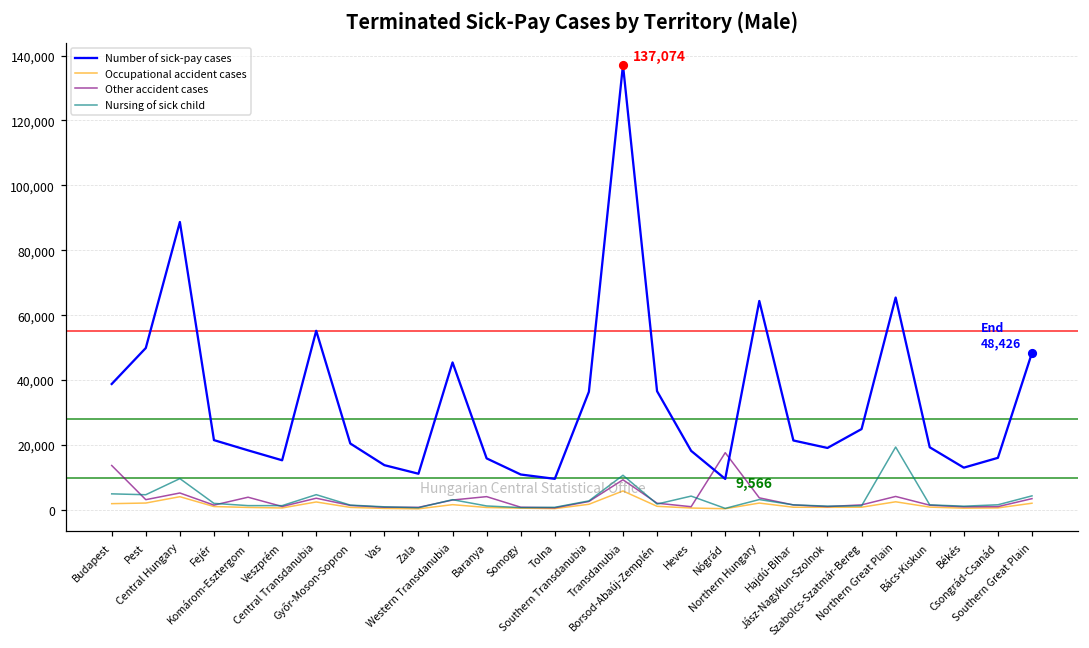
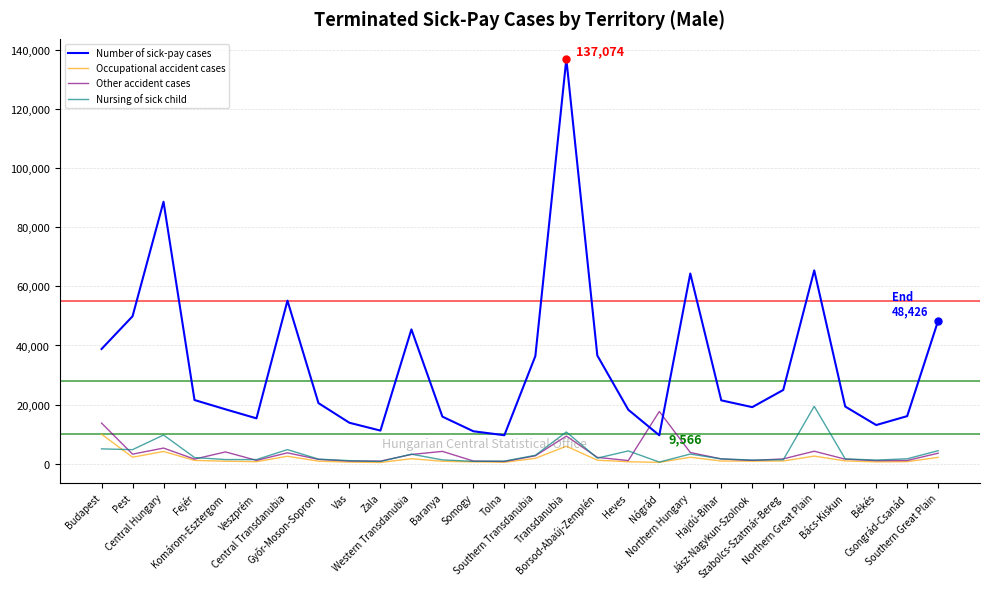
Occupational accident cases, Budapest: 2,000 -> 10,000
